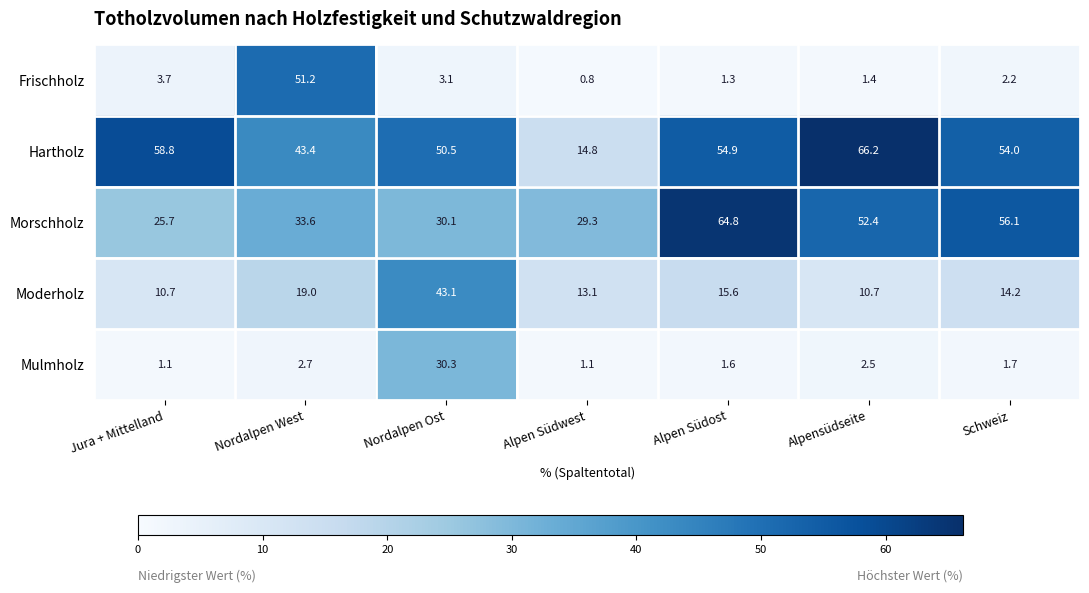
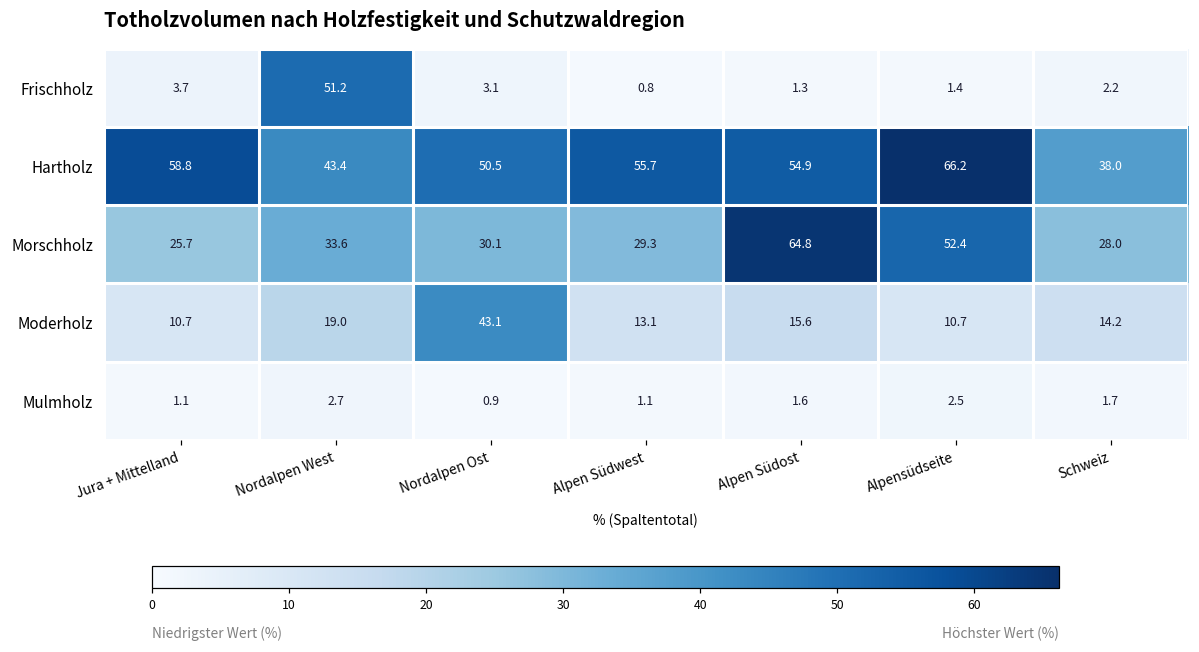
Hartholz, Alpen Südwest: 14.8 -> 55.7
Hartholz, Schweiz: 54.0 -> 38.0
Morschholz, Schweiz: 56.1 -> 28.0
Mulmholz, Nordalpen Ost: 30.3 -> 0.9
